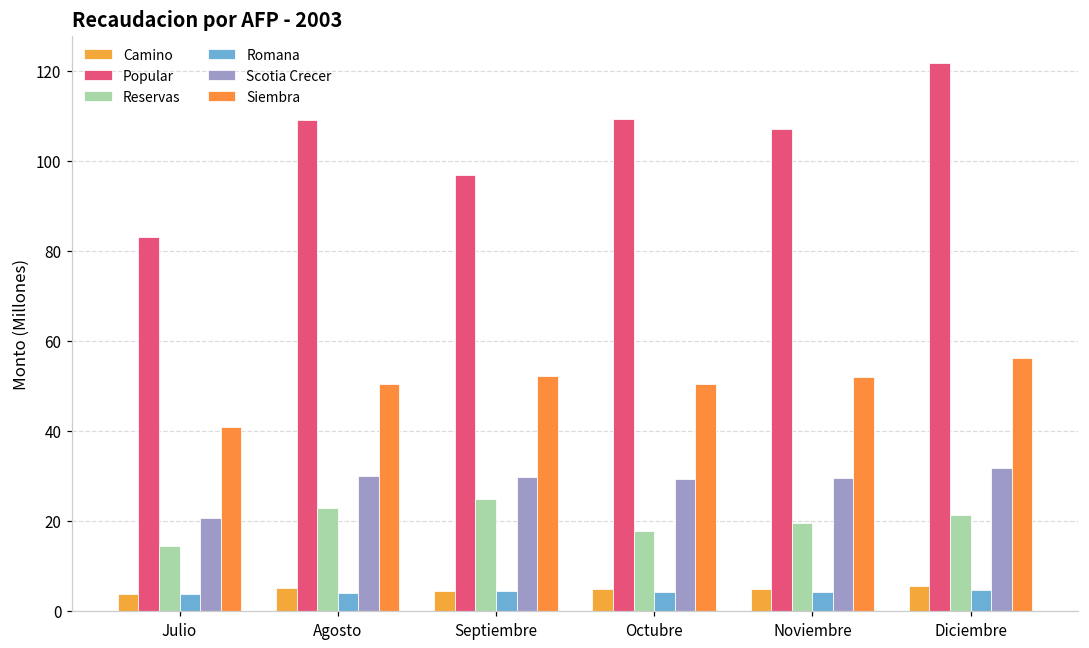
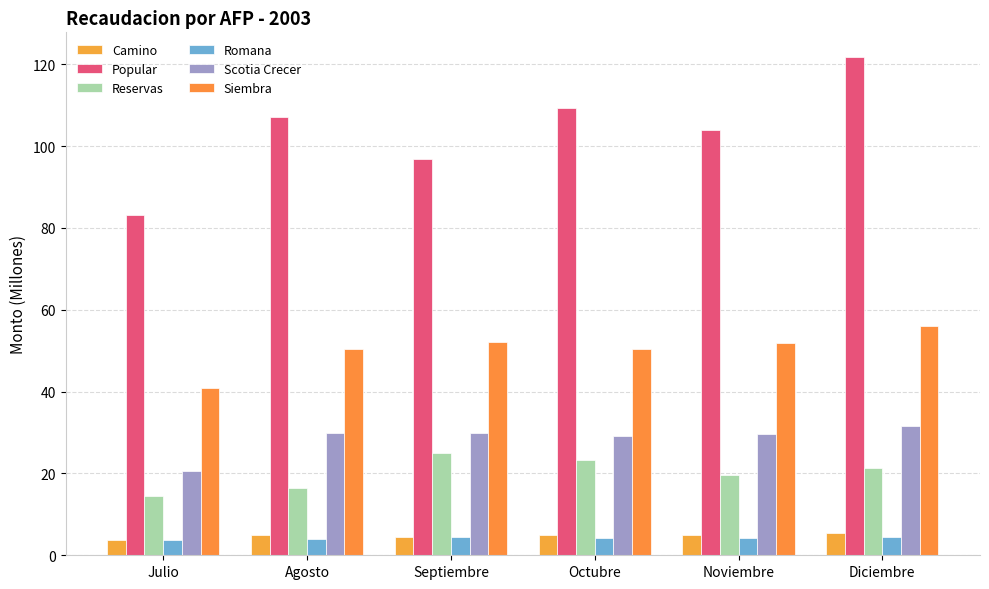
Popular, Agosto: 109 -> 107
Reservas, Agosto: 23 -> 16
Reservas, Octubre: 18 -> 23
Popular, Noviembre: 107 -> 104
